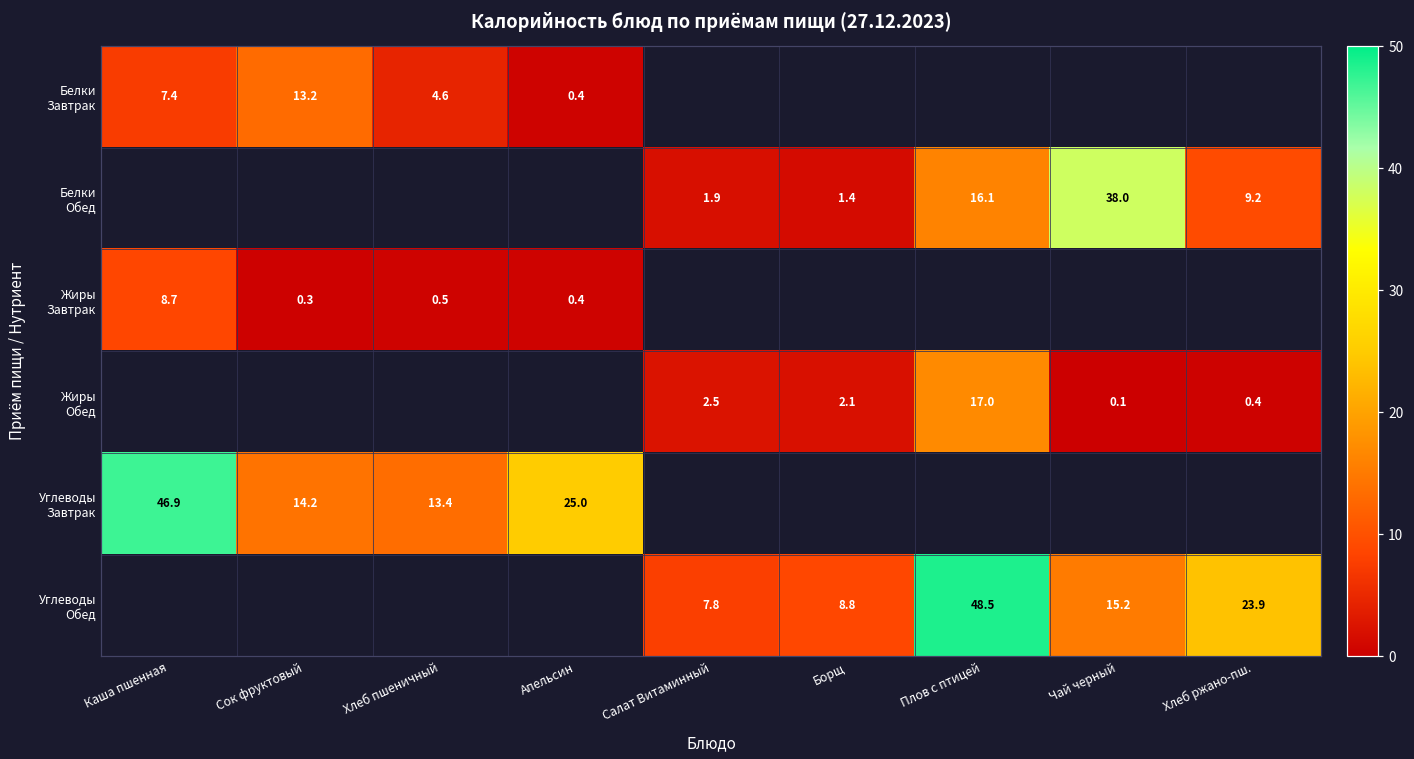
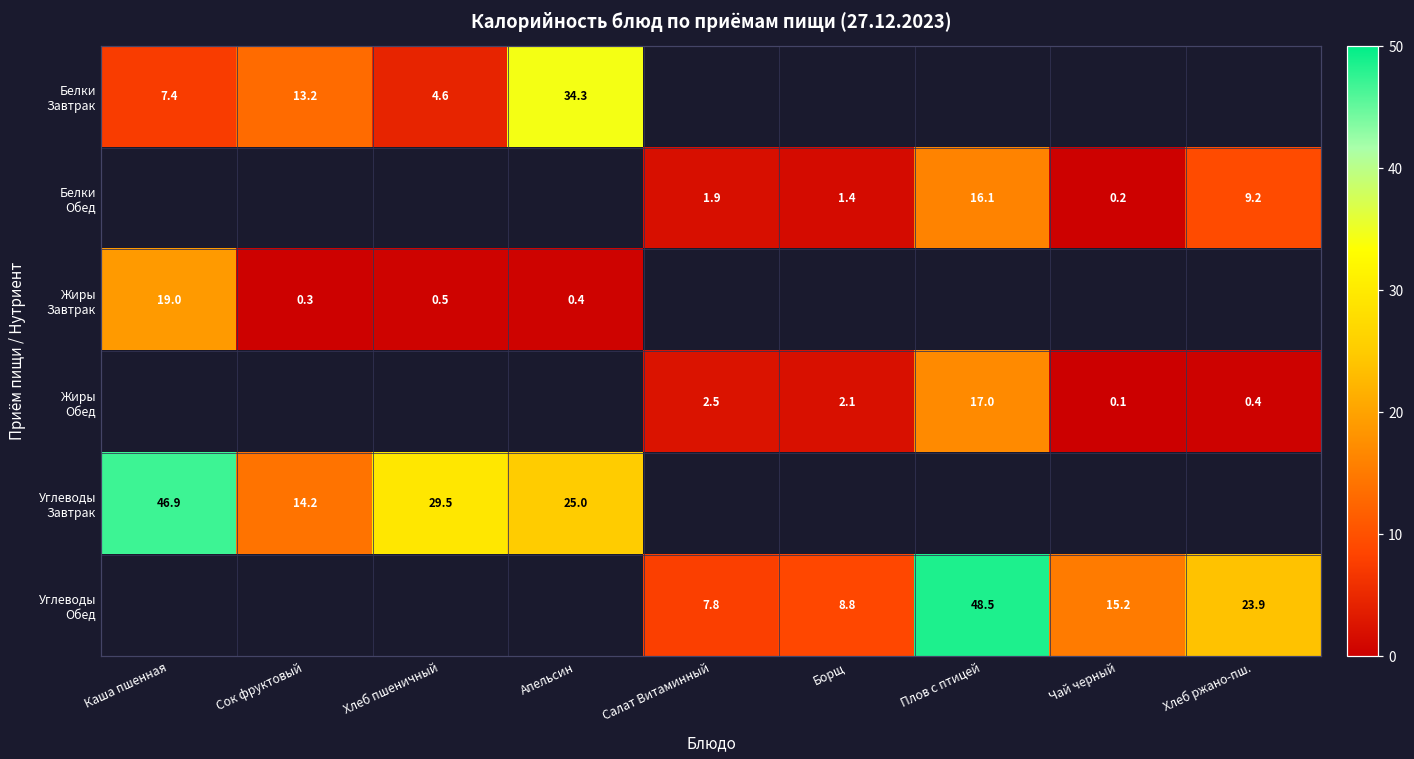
Белки Завтрак, Апельсин: 0.4 -> 34.3
Белки Обед, Чай черный: 38.0 -> 0.2
Жиры Завтрак, Каша пшенная: 8.7 -> 19.0
Углеводы Завтрак, Хлеб пшеничный: 13.4 -> 29.5
